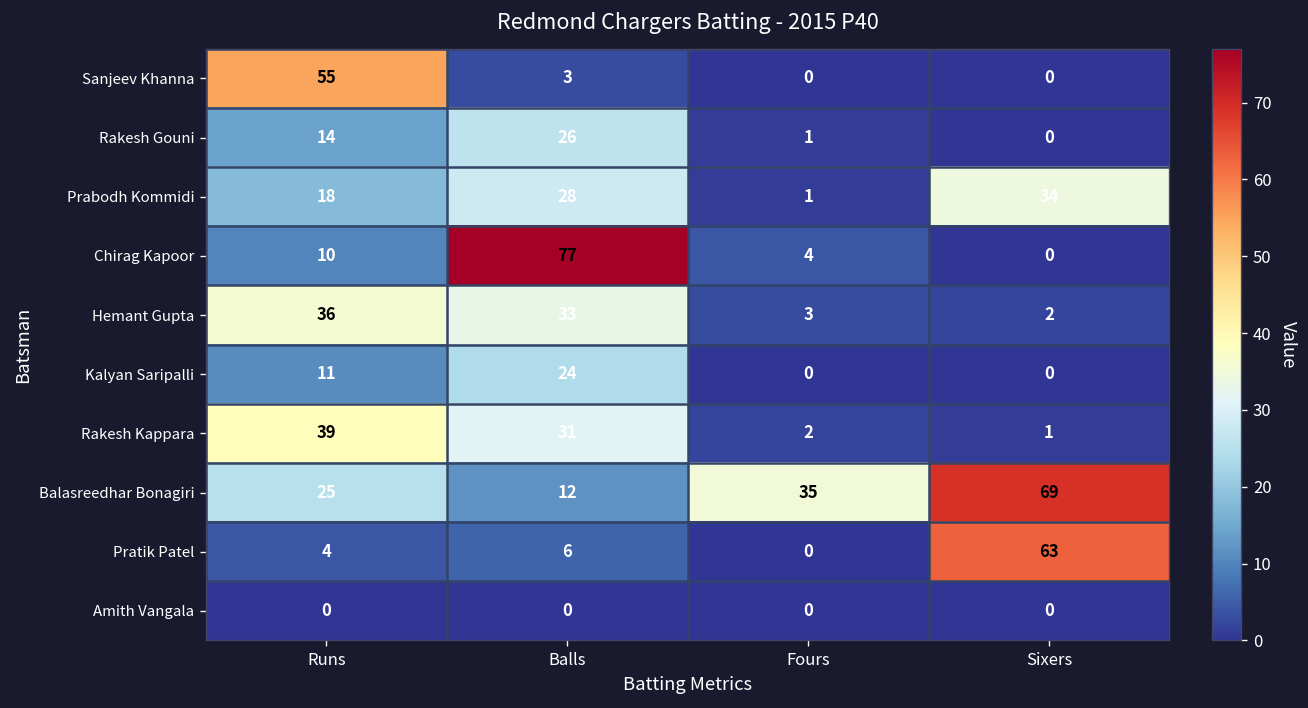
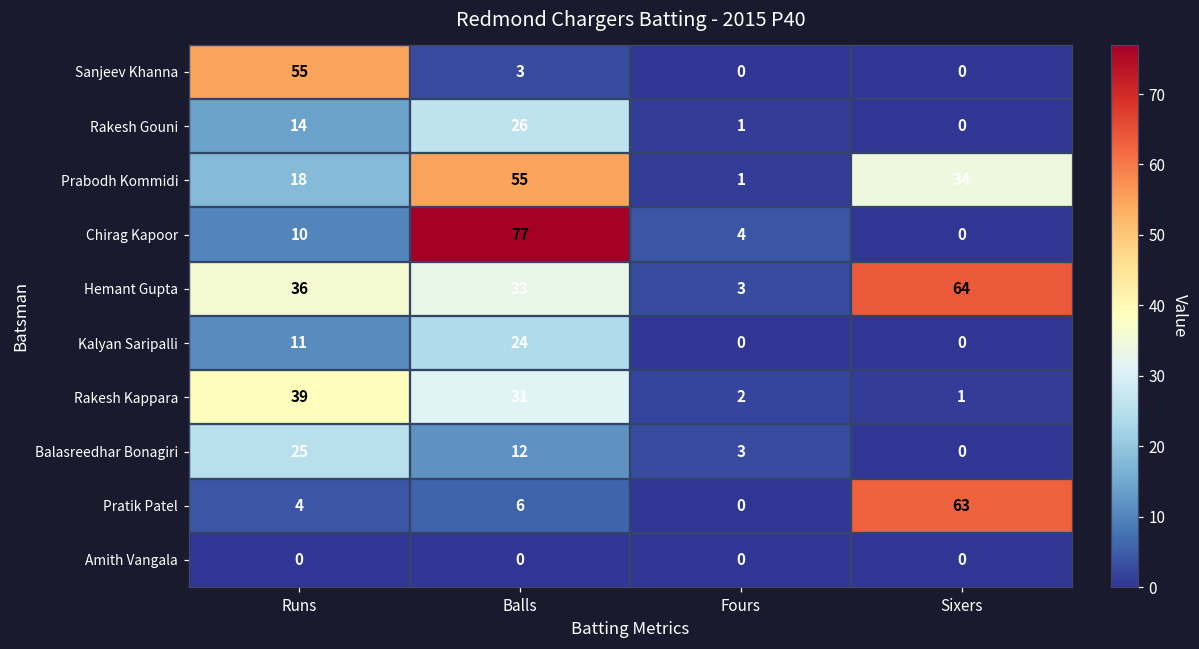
Prabodh Kommidi, Balls: 28 -> 55
Hemant Gupta, Sixers: 2 -> 64
Balasreedhar Bonagiri, Fours: 35 -> 3
Balasreedhar Bonagiri, Sixers: 69 -> 0
